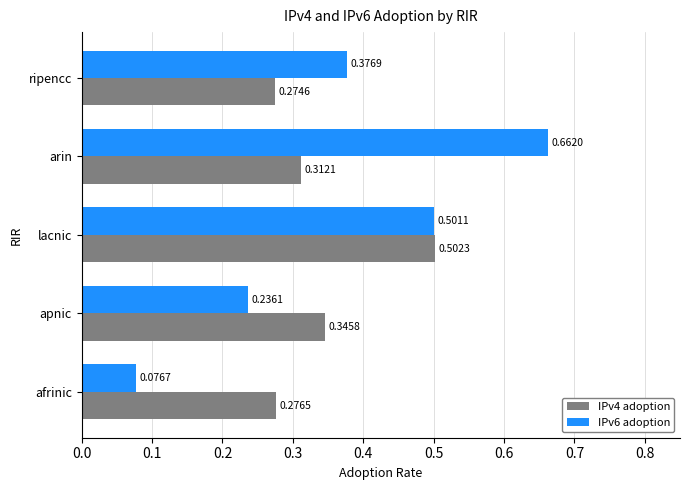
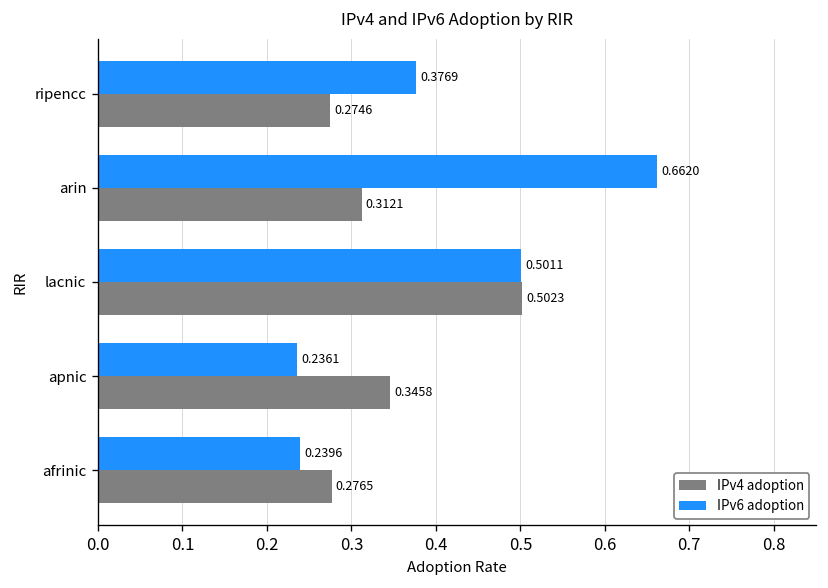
IPv6 adoption, afrinic: 0.0767 -> 0.2396
